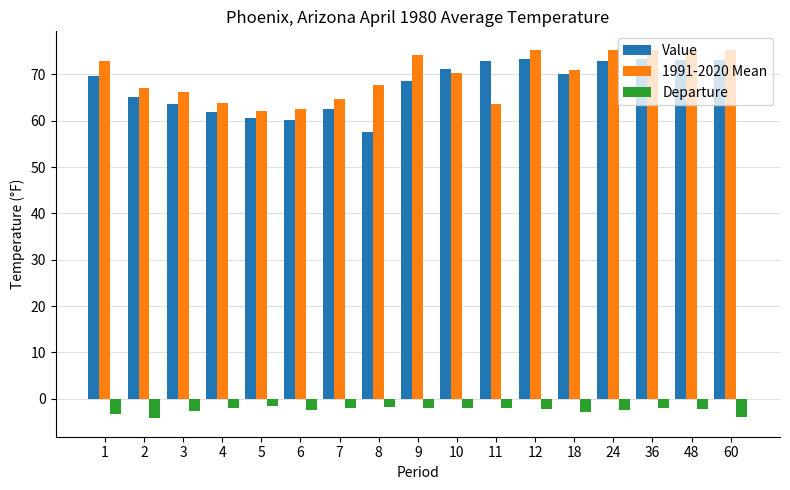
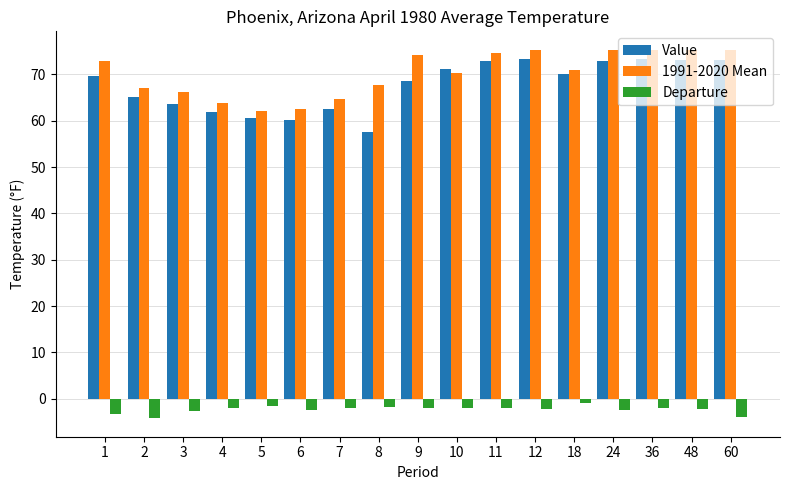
1991-2020 Mean, 11: 64 -> 75
Departure, 18: -3 -> -1
